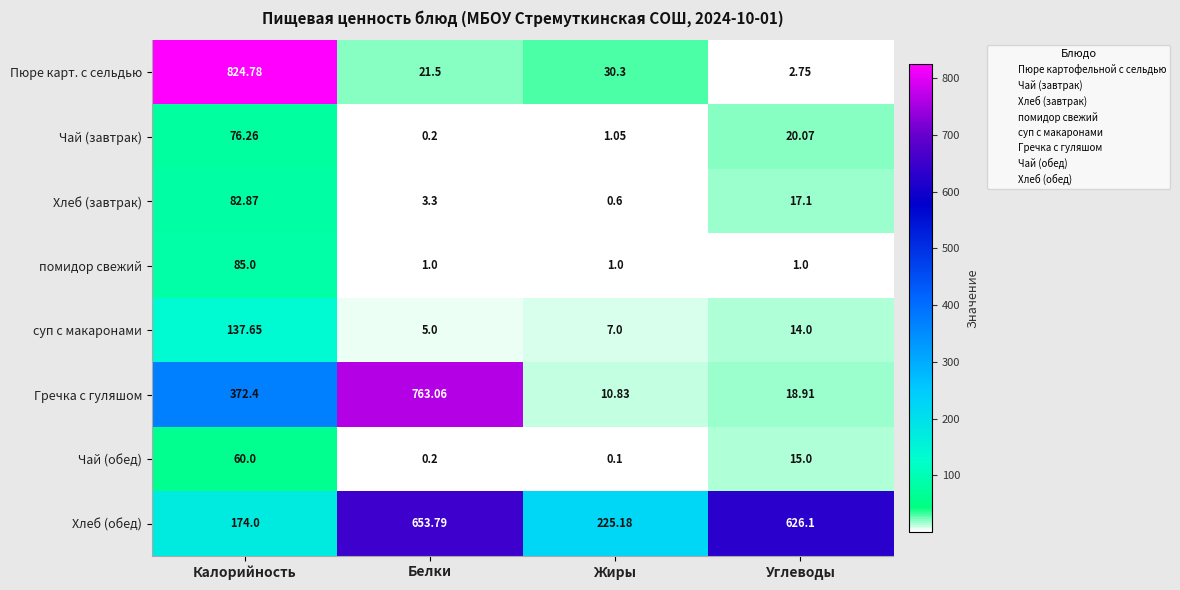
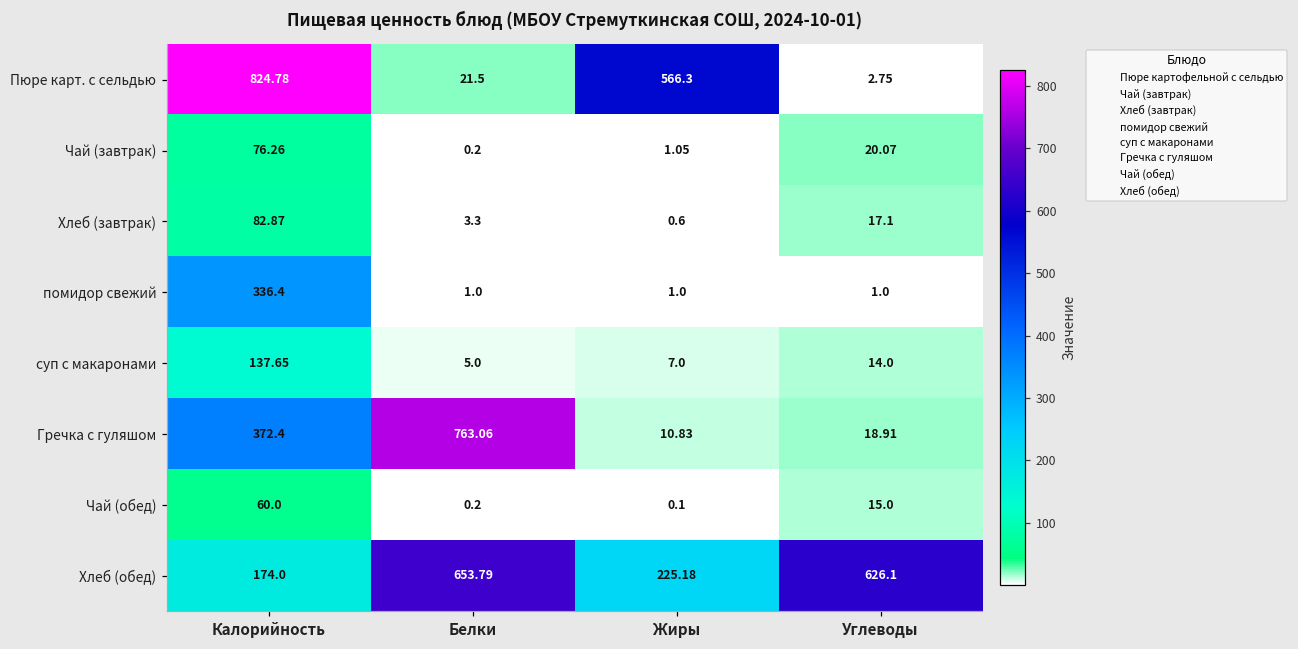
Пюре карт. с сельдью, Жиры: 30.3 -> 566.3
помидор свежий, Калорийность: 85.0 -> 336.4
